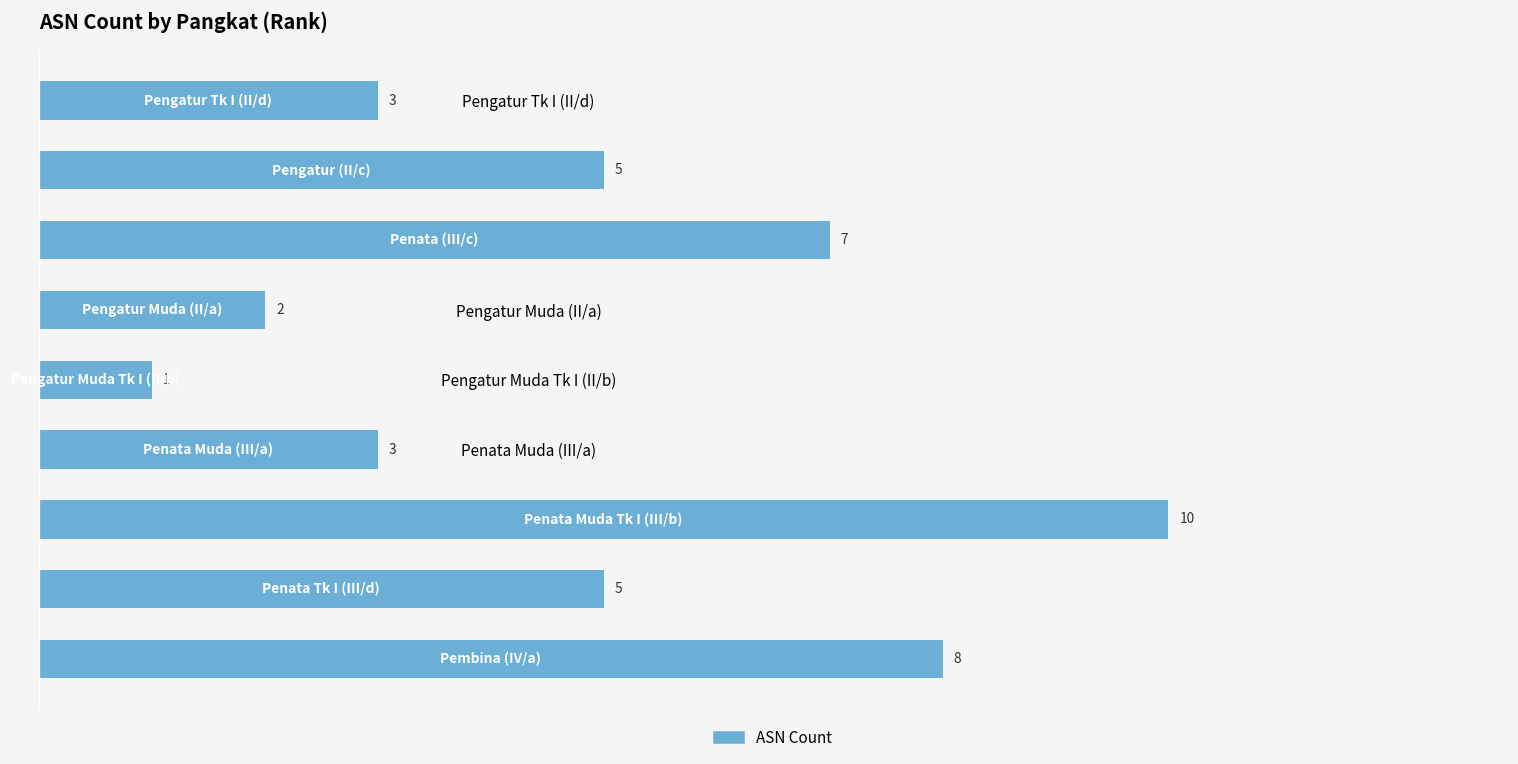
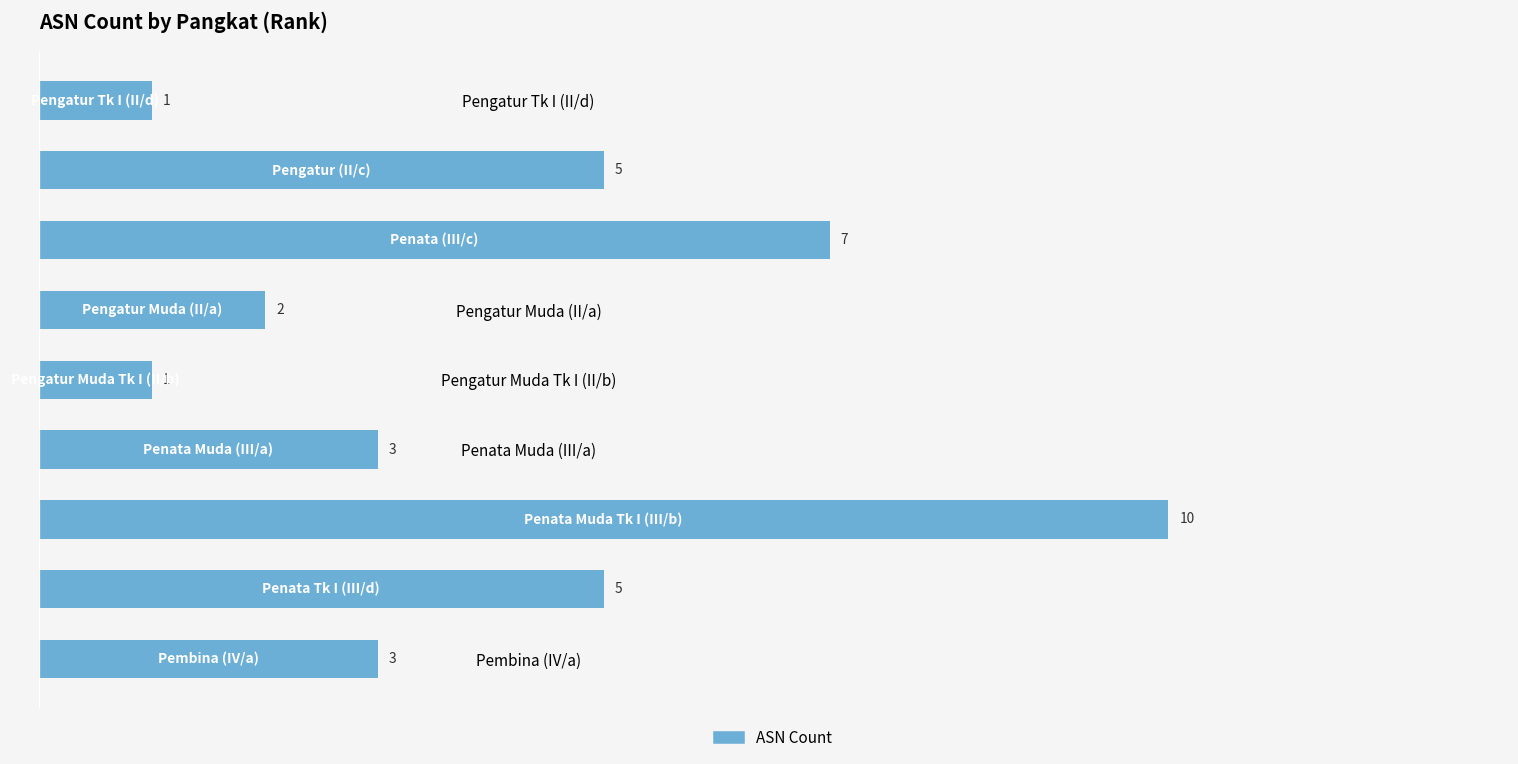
Pengatur Tk I (II/d): 3 -> 1
Pembina (IV/a): 8 -> 3
